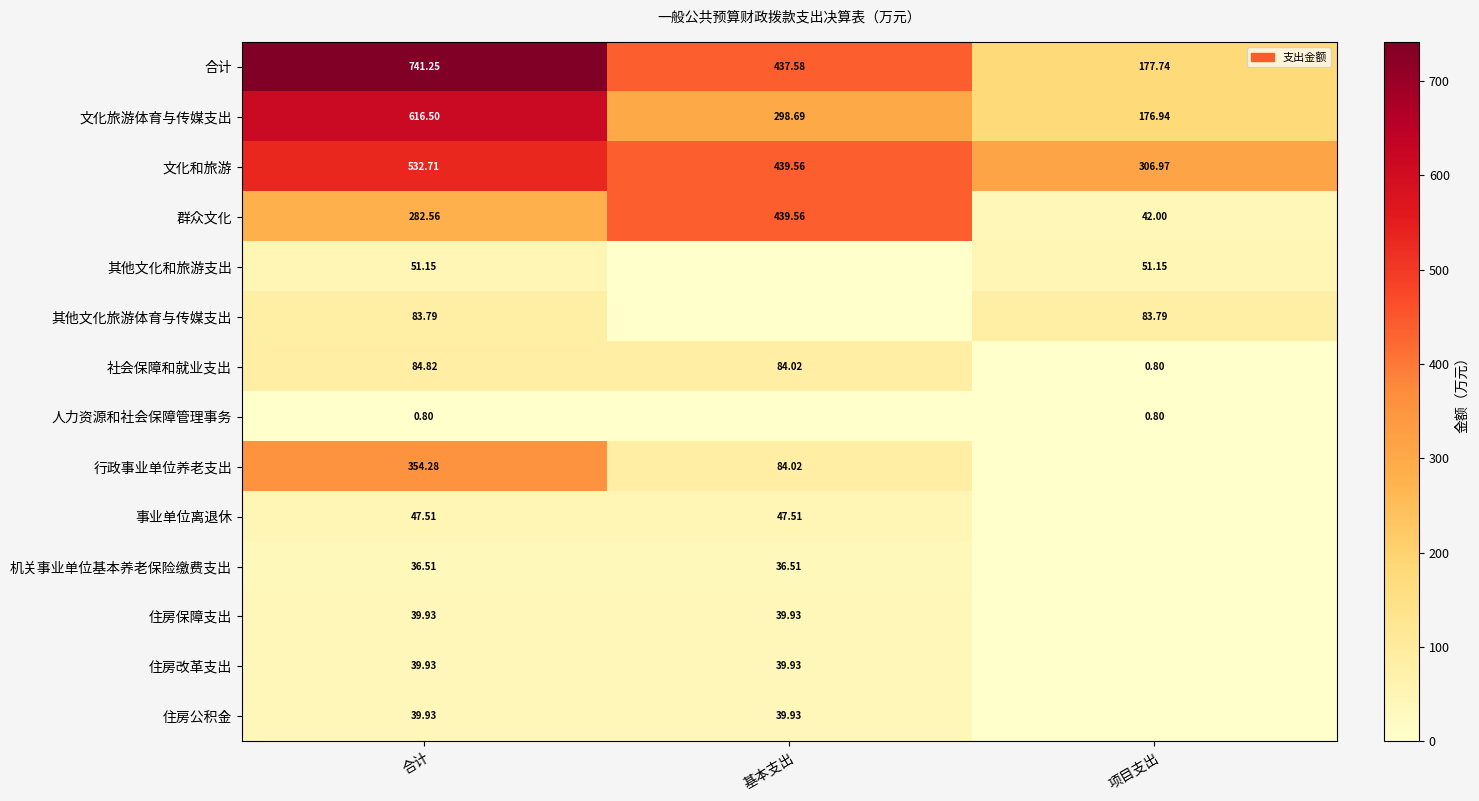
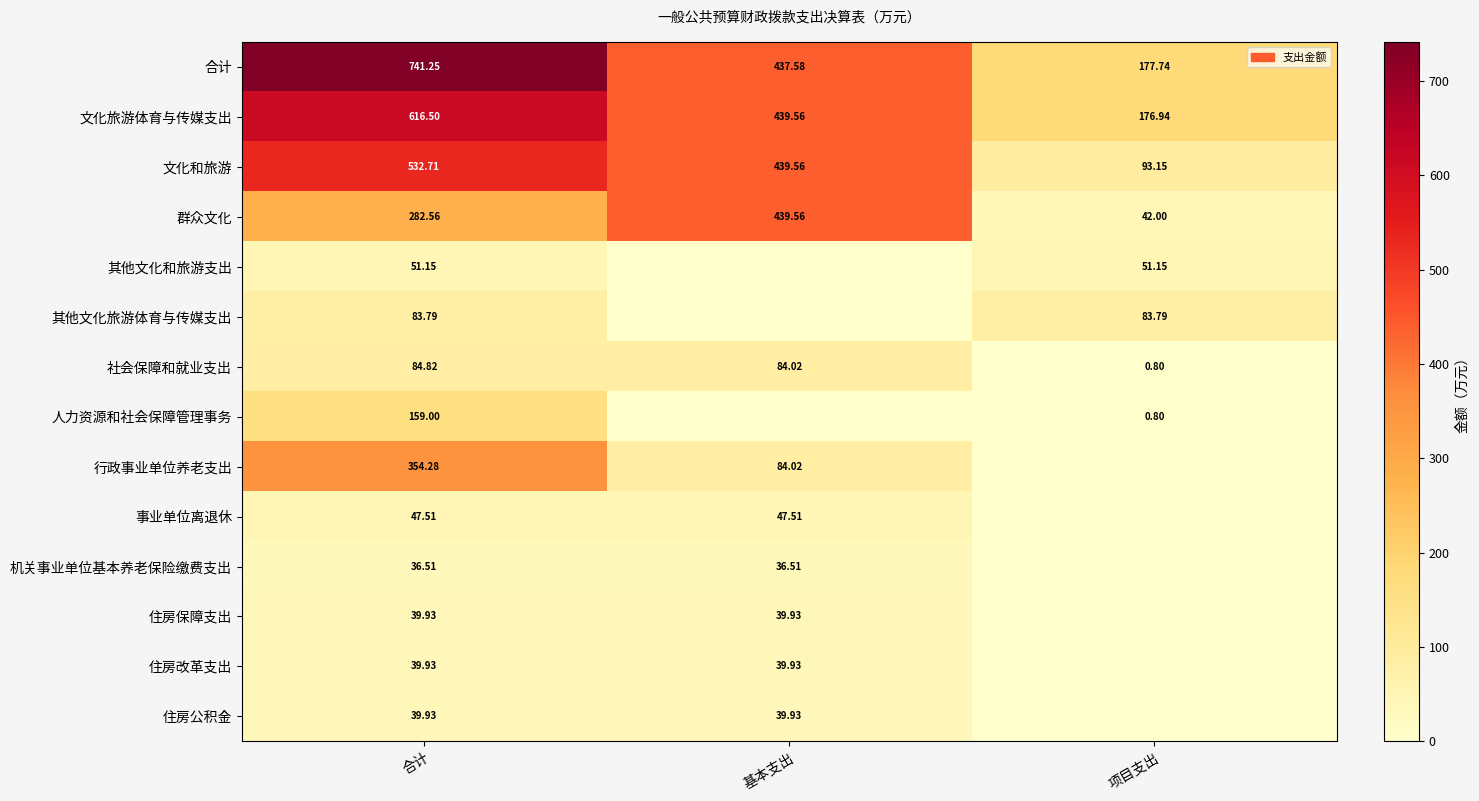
文化旅游体育与传媒支出, 基本支出: 298.69 -> 439.56
文化和旅游, 项目支出: 306.97 -> 93.15
人力资源和社会保障管理事务, 合计: 0.80 -> 159.00
